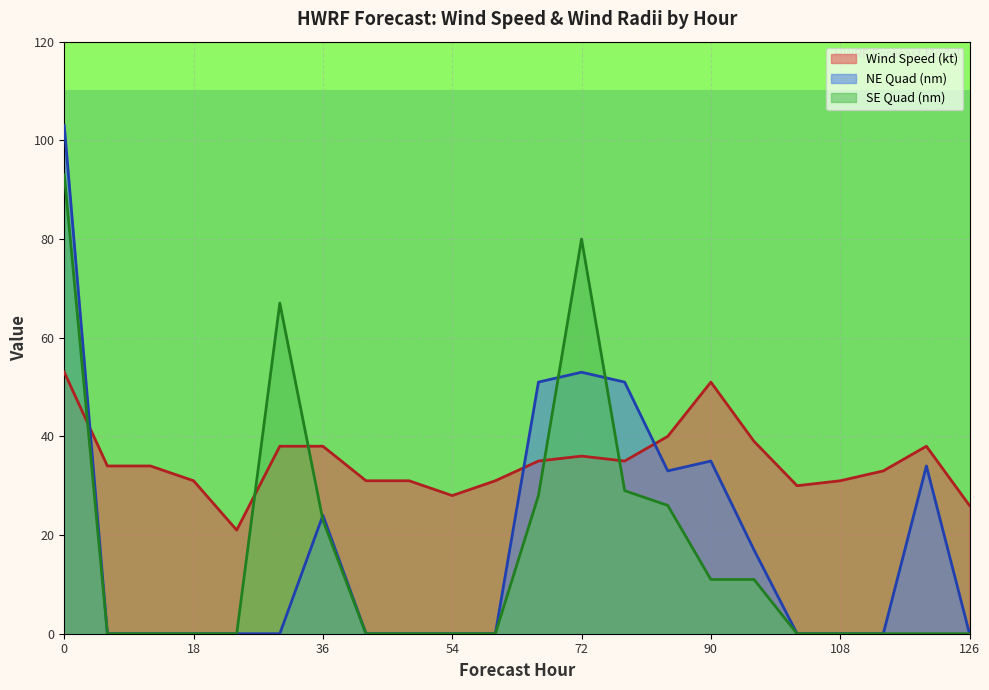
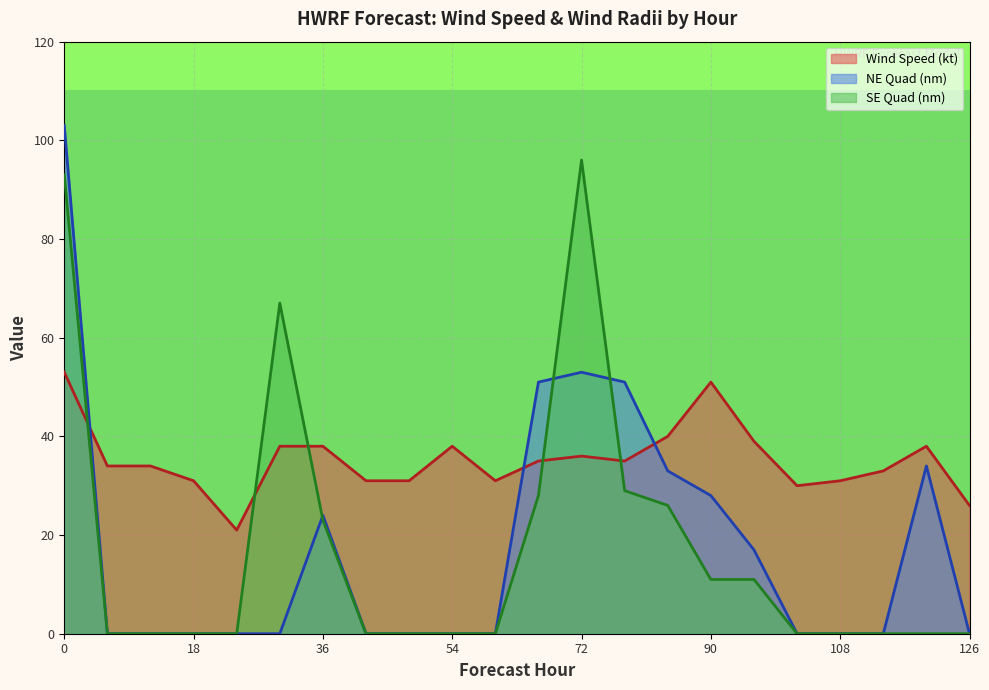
Wind Speed (kt), 54: 28 -> 38
SE Quad (nm), 72: 80 -> 96
NE Quad (nm), 90: 35 -> 28
